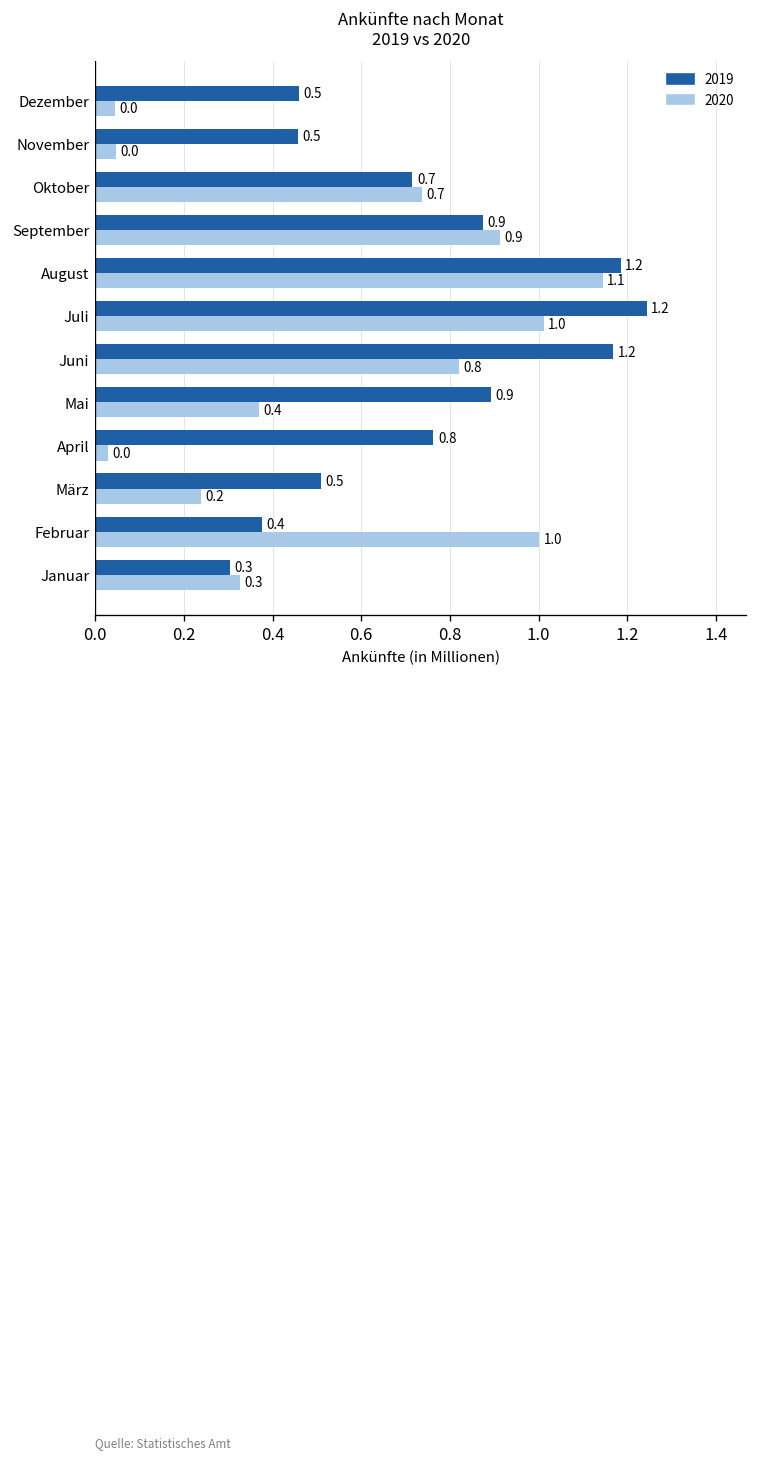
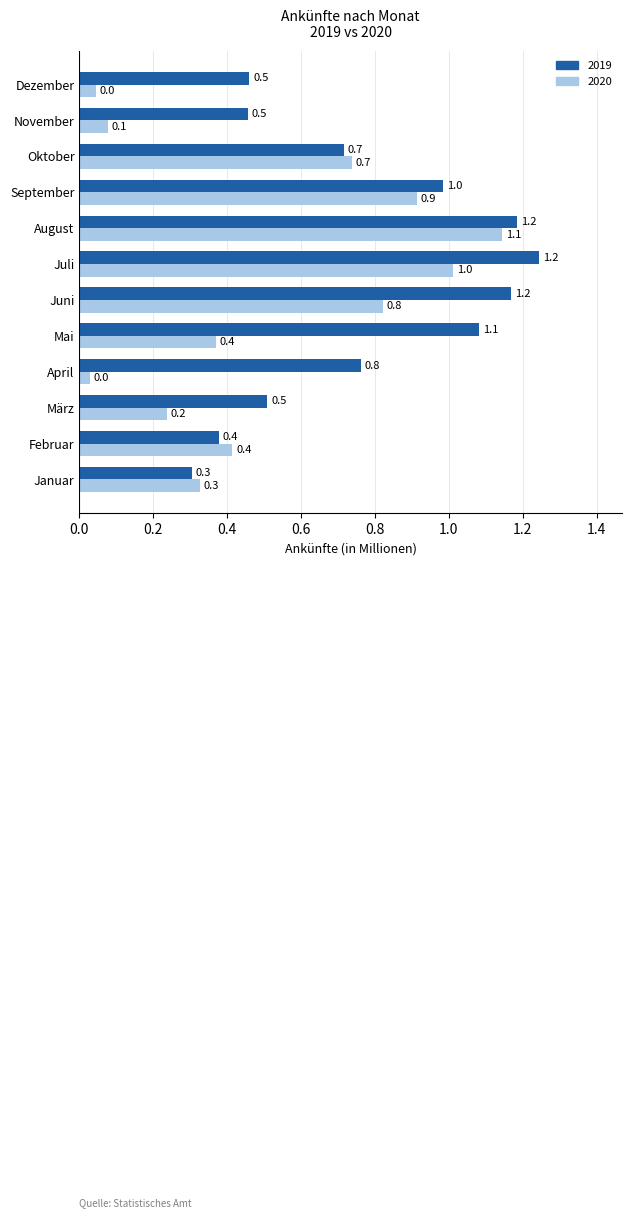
2020, November: 0.0 -> 0.1
2019, September: 0.9 -> 1.0
2019, Mai: 0.9 -> 1.1
2020, Februar: 1.0 -> 0.4
